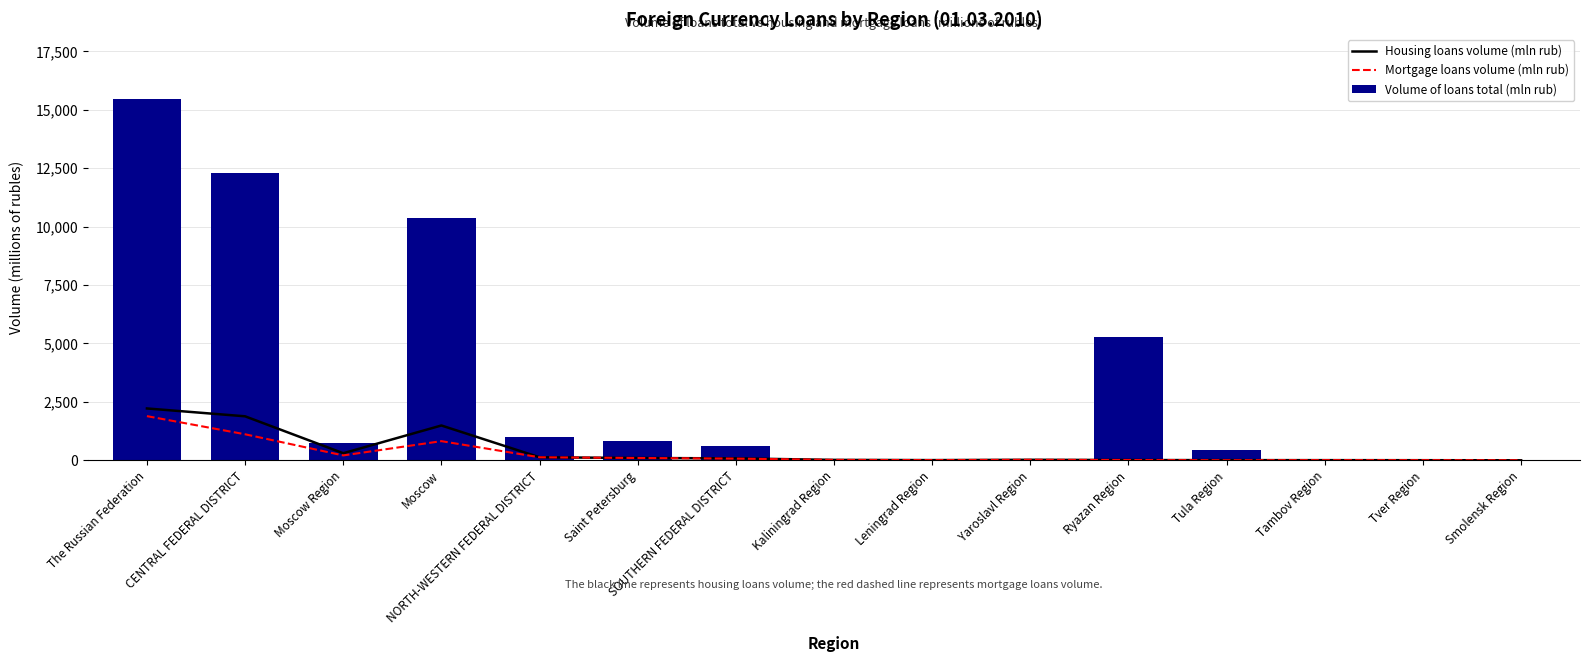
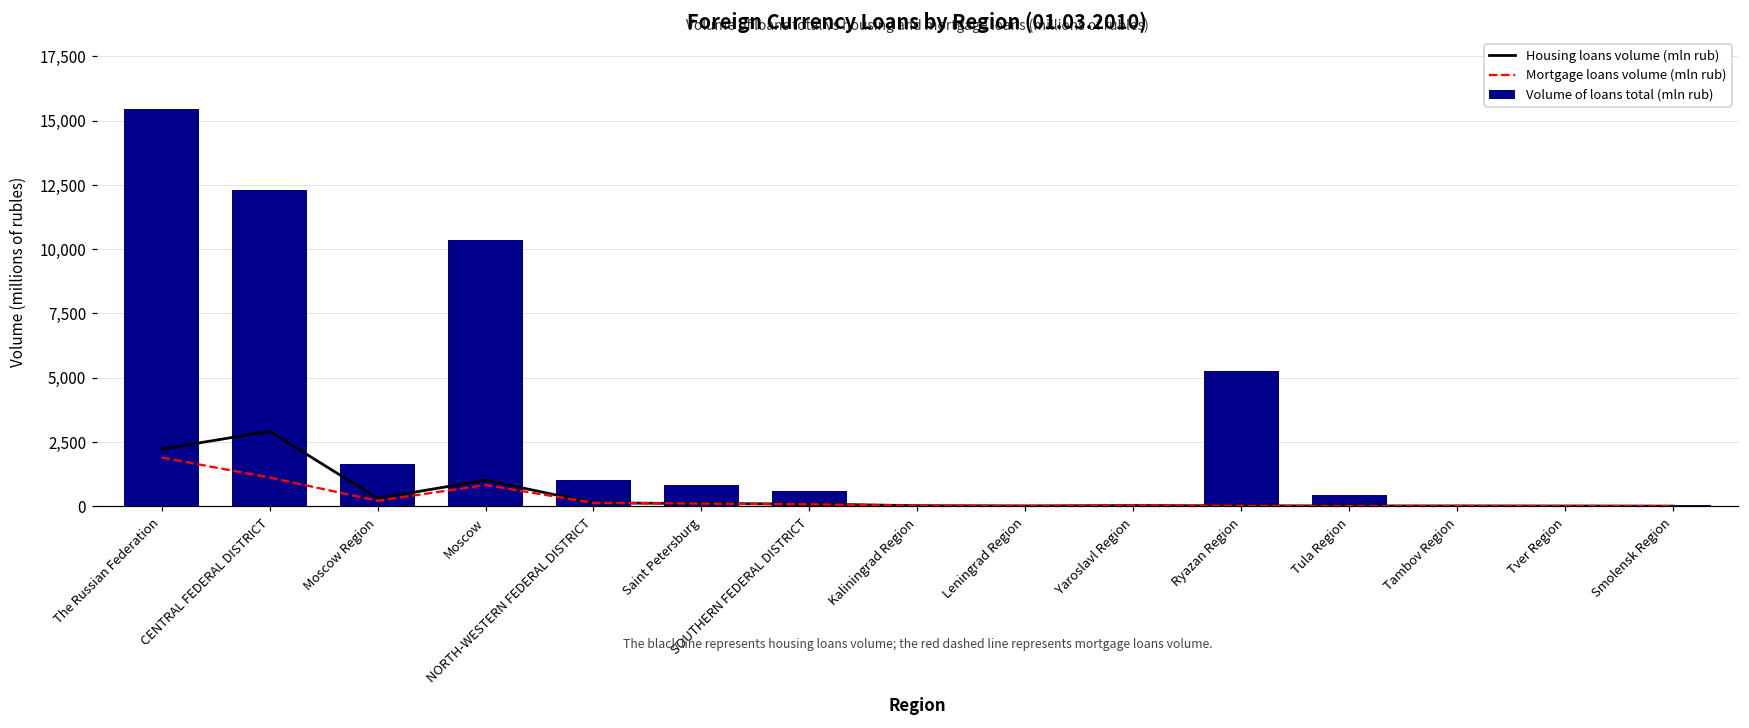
Housing loans volume (mln rub), CENTRAL FEDERAL DISTRICT: 1,900 -> 2,900
Volume of loans total (mln rub), Moscow Region: 700 -> 1,700
Housing loans volume (mln rub), Moscow: 1,500 -> 1,000
